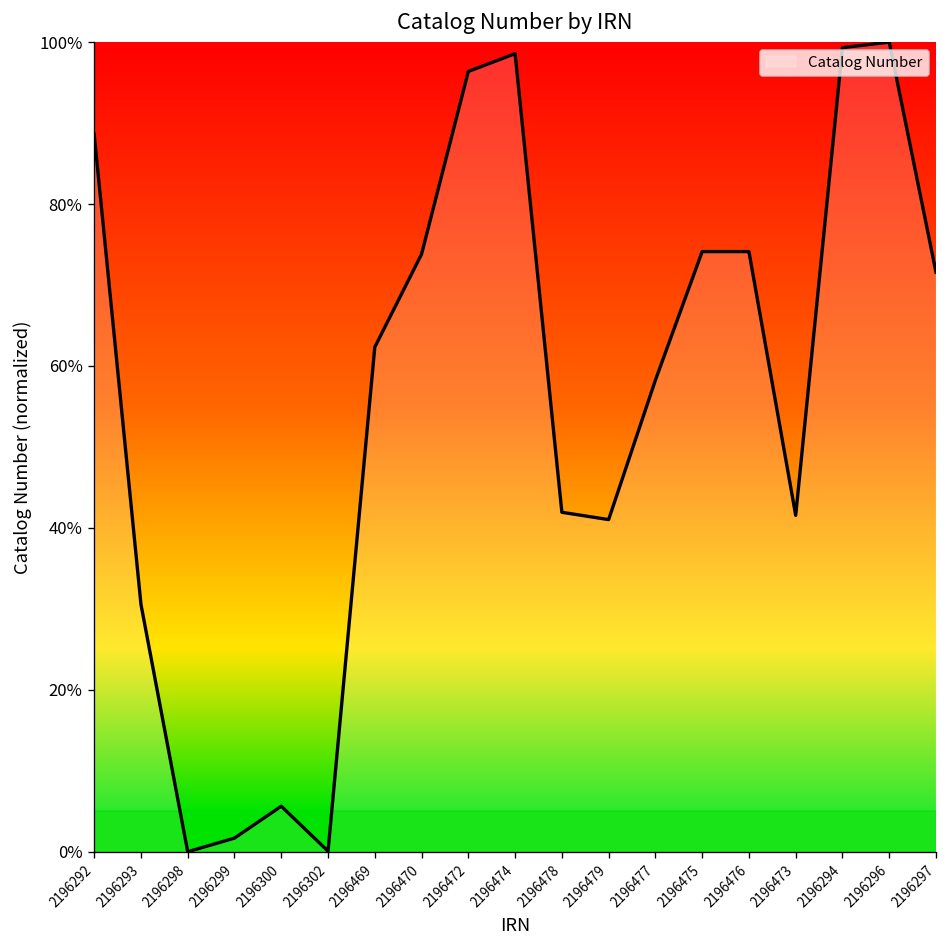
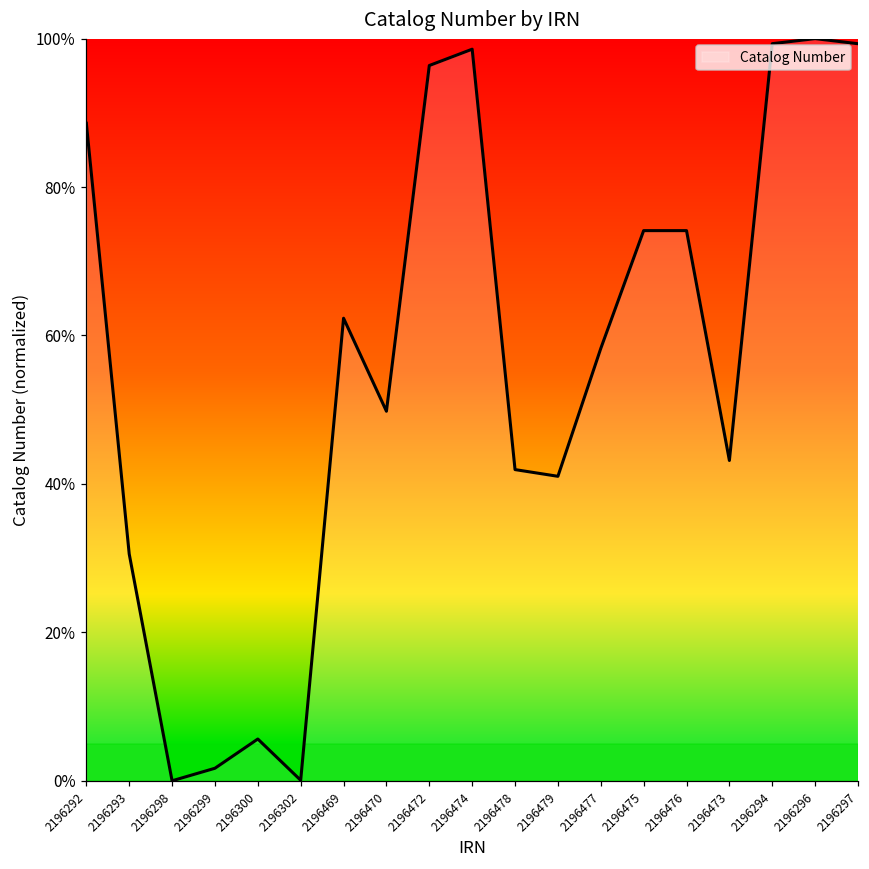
2196470: 74% -> 50%
2196473: 42% -> 43%
2196297: 72% -> 99%
